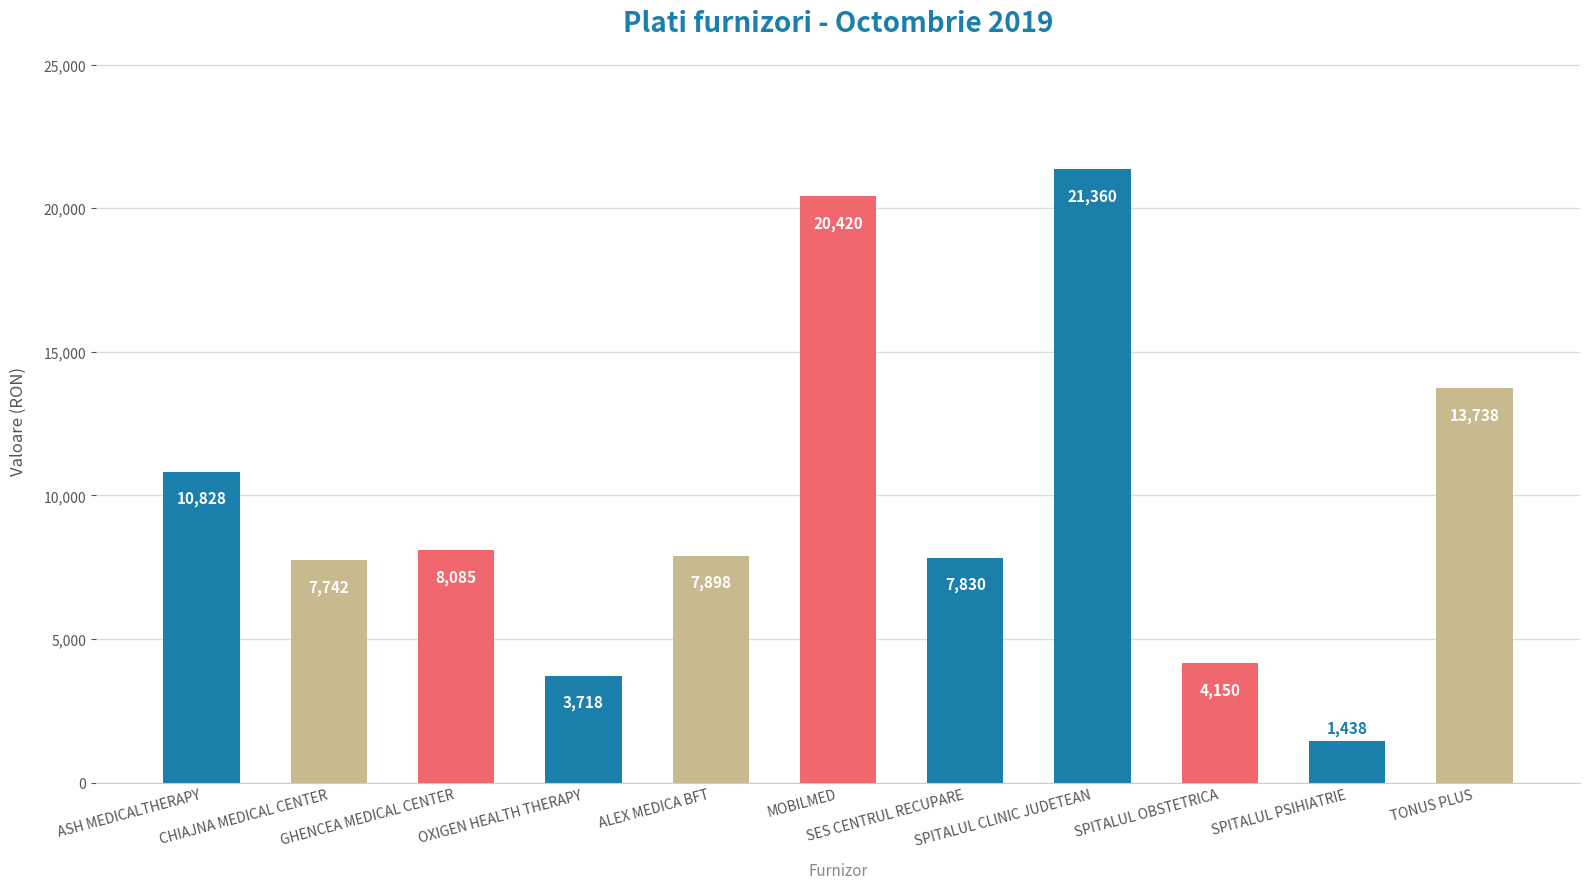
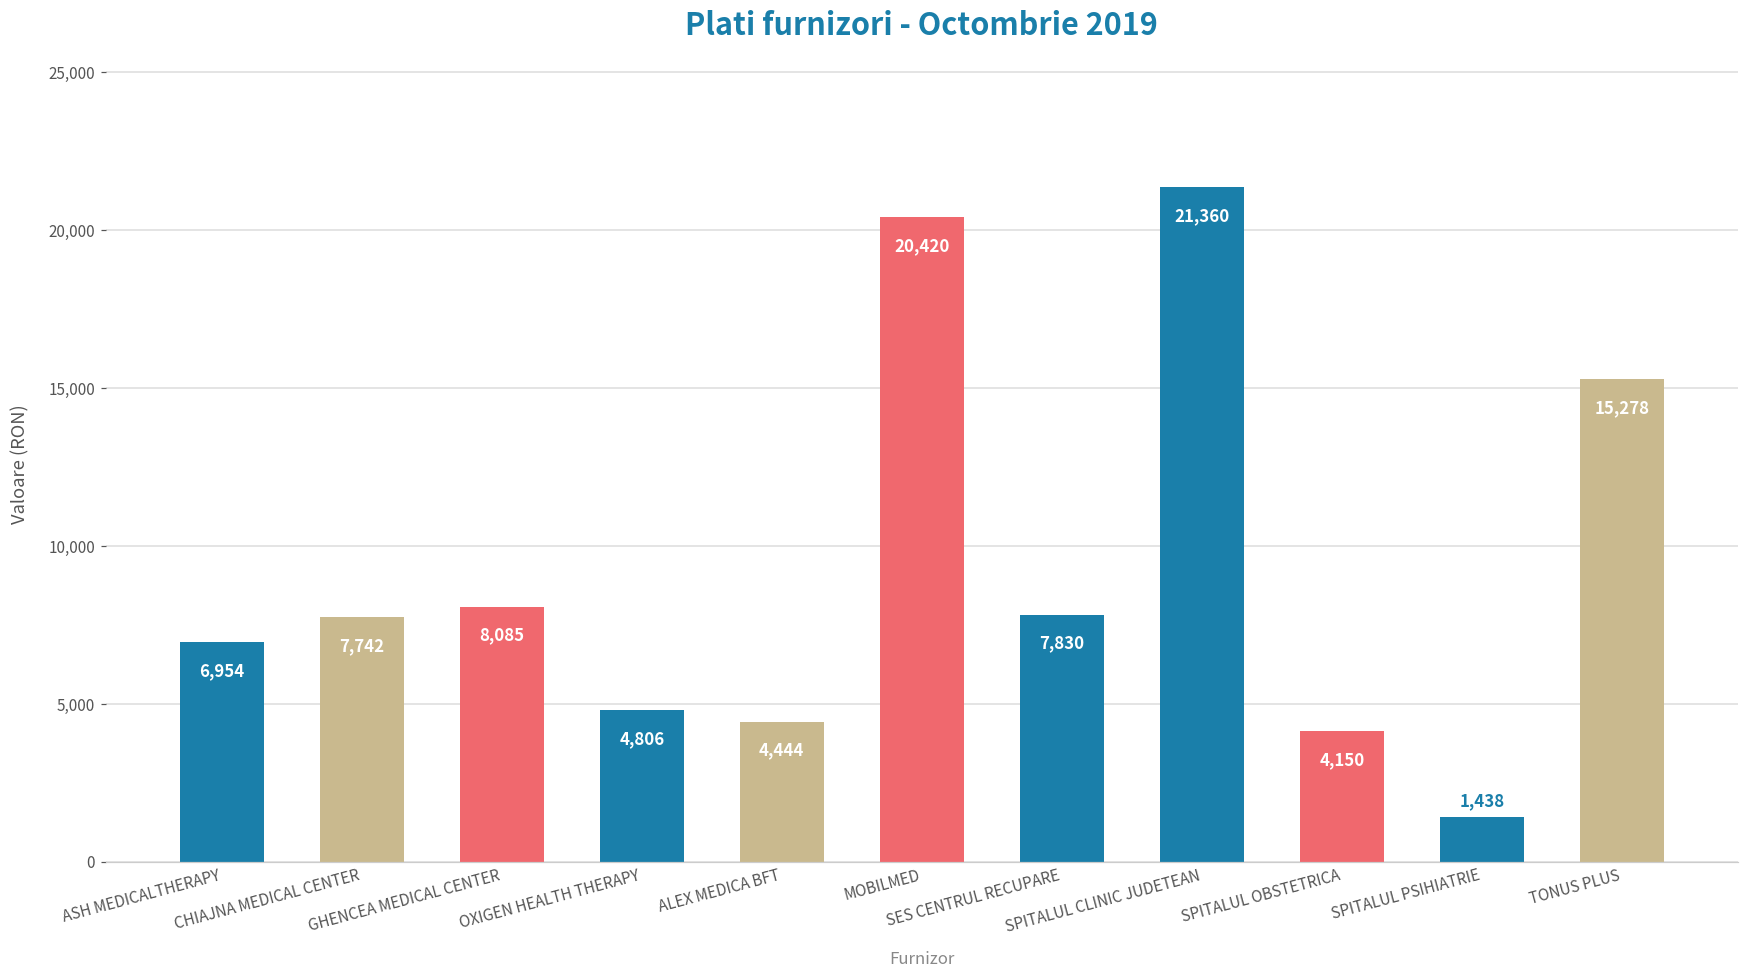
ASH MEDICALTHERAPY: 10,828 -> 6,954
OXIGEN HEALTH THERAPY: 3,718 -> 4,806
ALEX MEDICA BFT: 7,898 -> 4,444
TONUS PLUS: 13,738 -> 15,278
